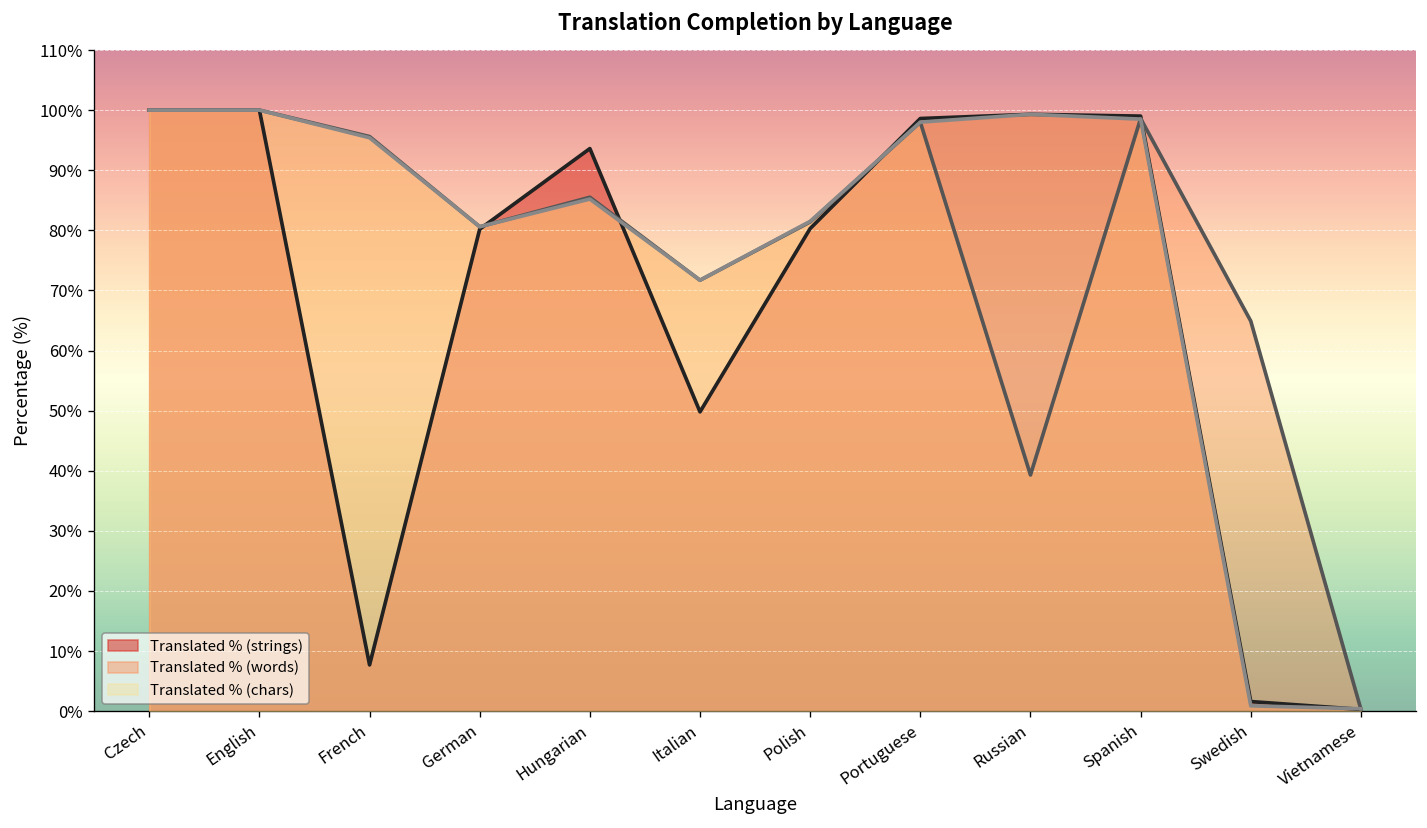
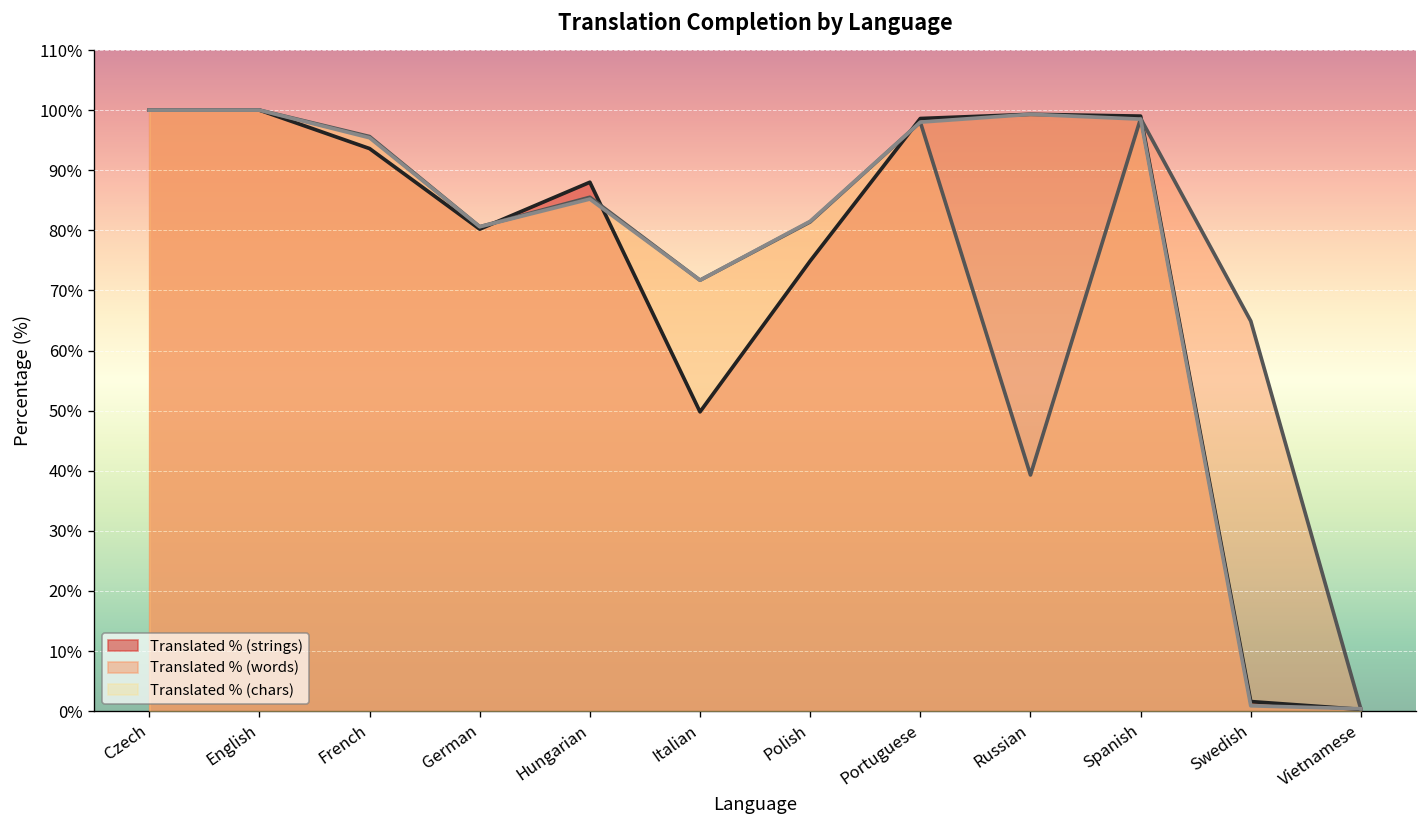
Translated % (strings), French: 8% -> 94%
Translated % (strings), Hungarian: 94% -> 88%
Translated % (strings), Polish: 80% -> 75%
